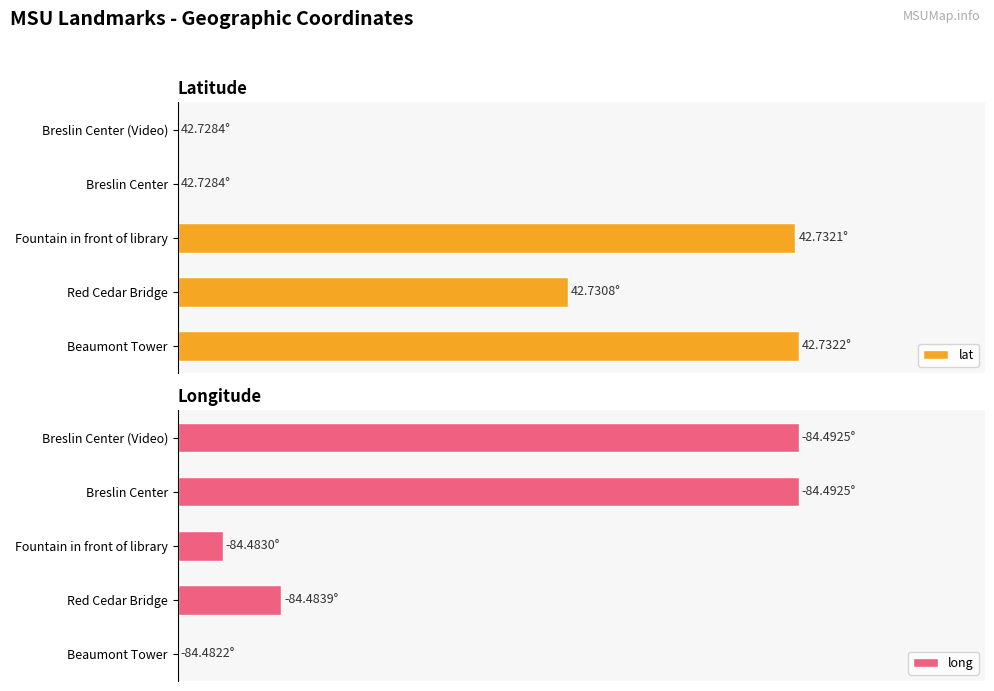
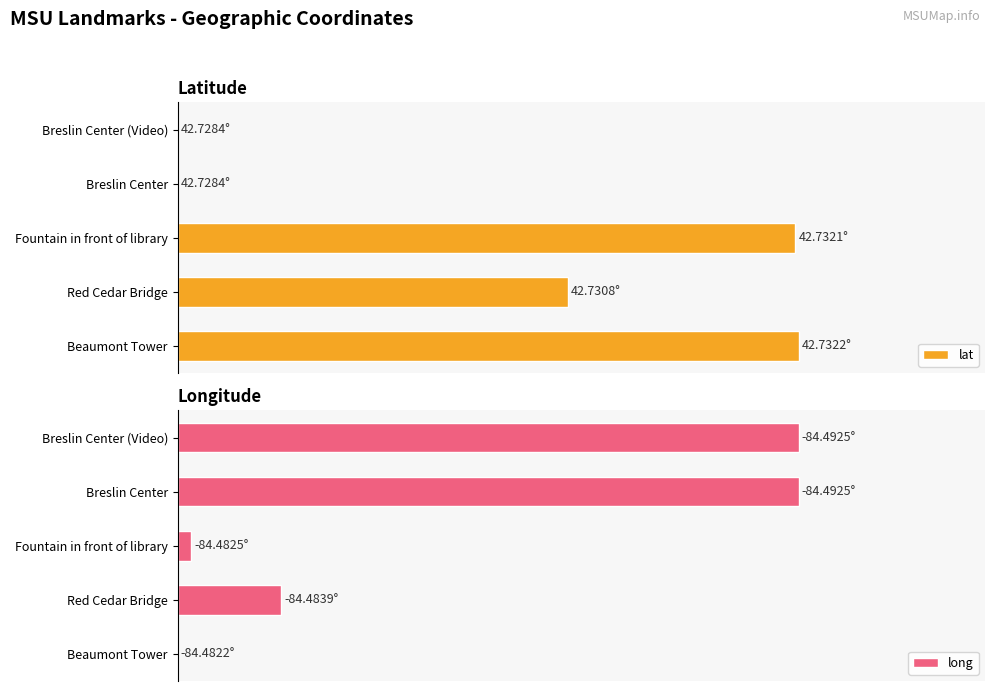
Longitude, Fountain in front of library: -84.4830° -> -84.4825°
